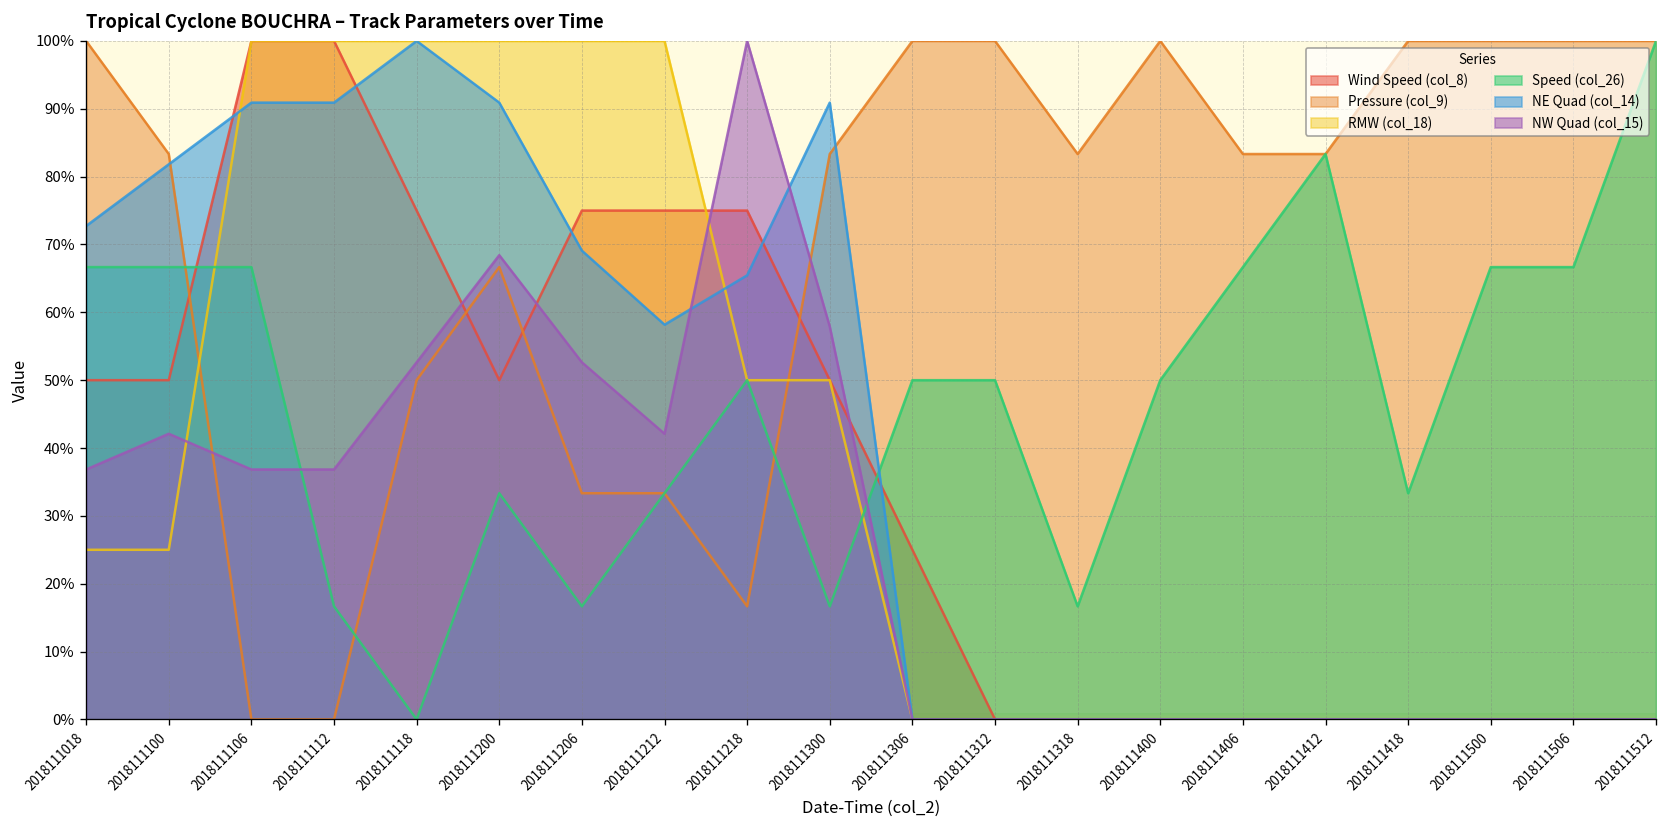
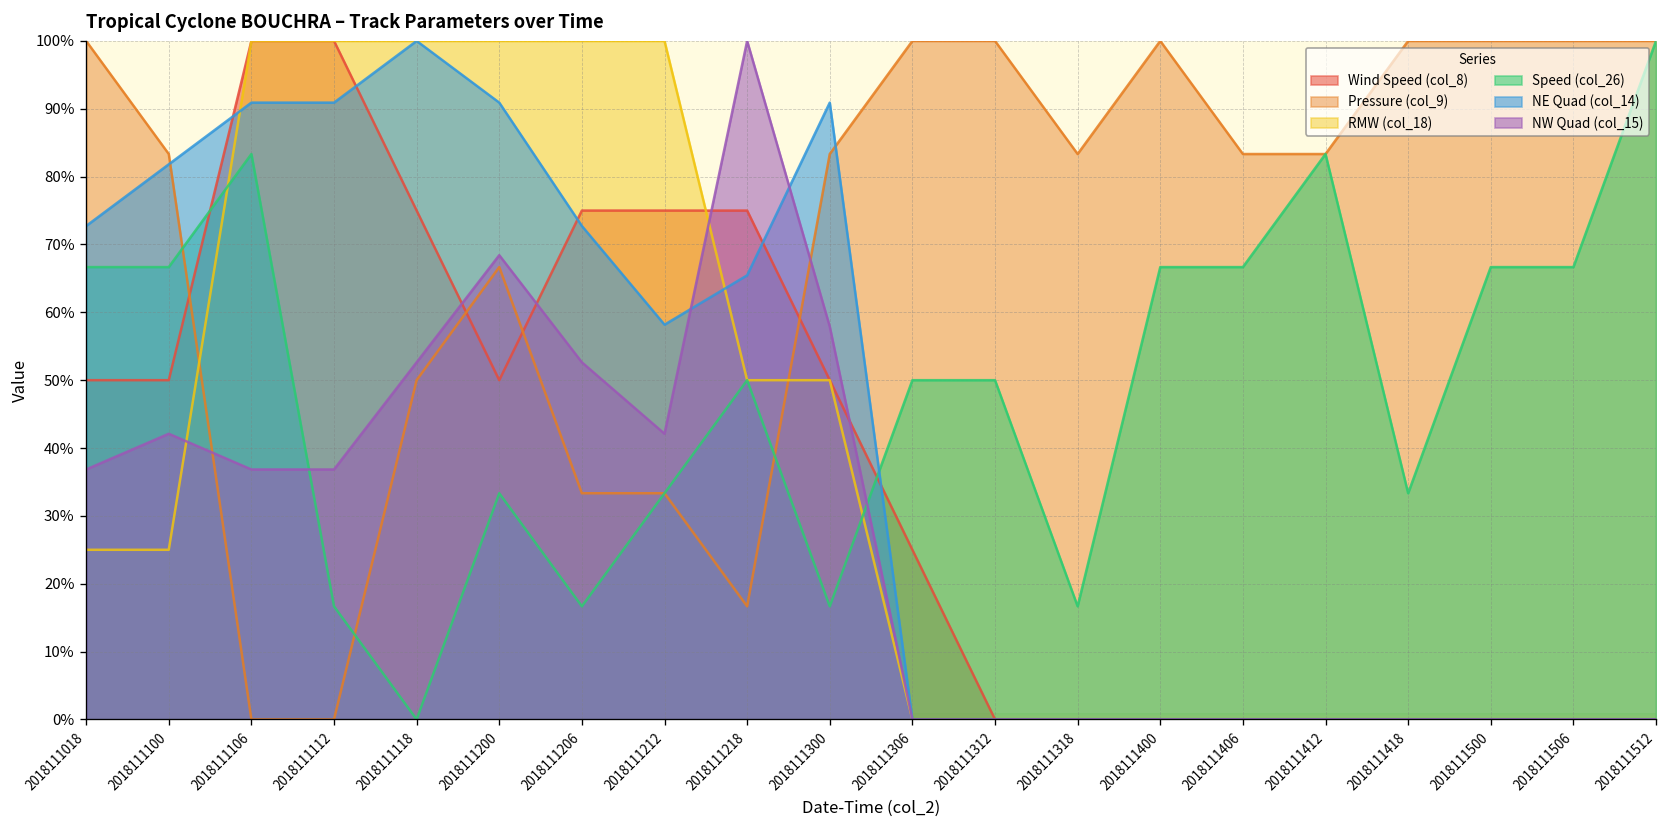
Speed (col_26), 2018111106: 67% -> 83%
NE Quad (col_14), 2018111206: 69% -> 73%
Speed (col_26), 2018111400: 50% -> 67%
